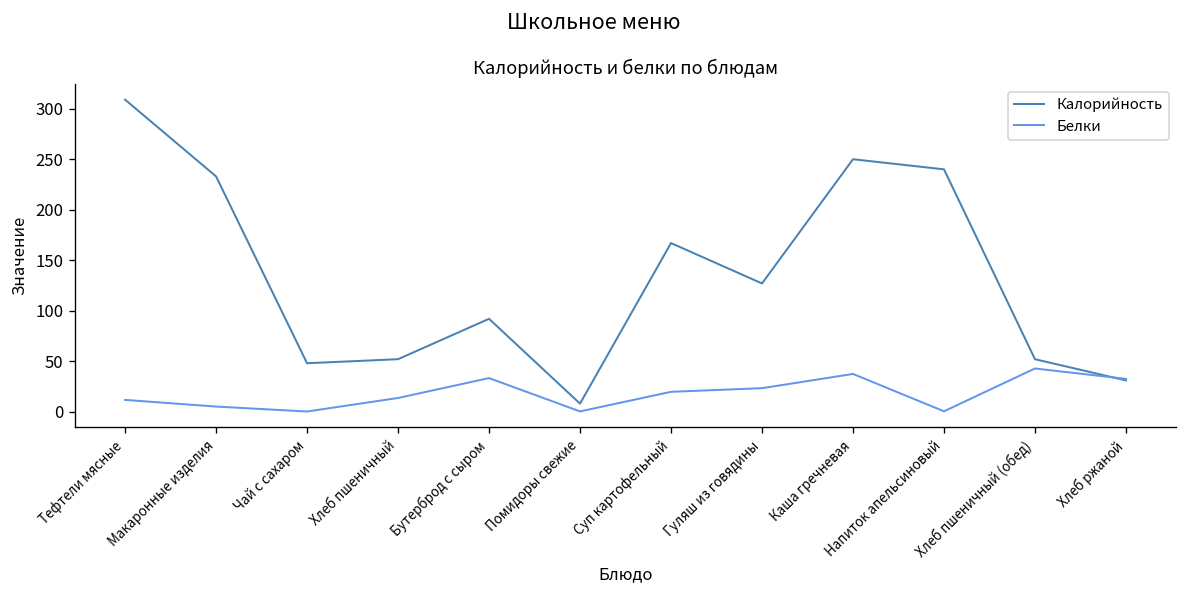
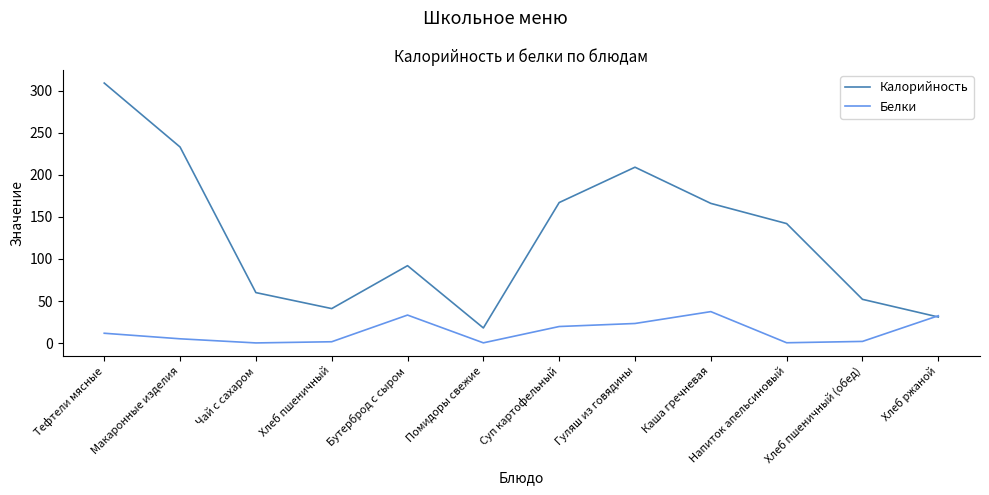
Калорийность, Чай с сахаром: 50 -> 60
Калорийность, Хлеб пшеничный: 50 -> 40
Белки, Хлеб пшеничный: 10 -> 0
Калорийность, Помидоры свежие: 10 -> 20
Калорийность, Гуляш из говядины: 130 -> 210
Калорийность, Каша гречневая: 250 -> 170
Калорийность, Напиток апельсиновый: 240 -> 140
Белки, Хлеб пшеничный (обед): 40 -> 0
